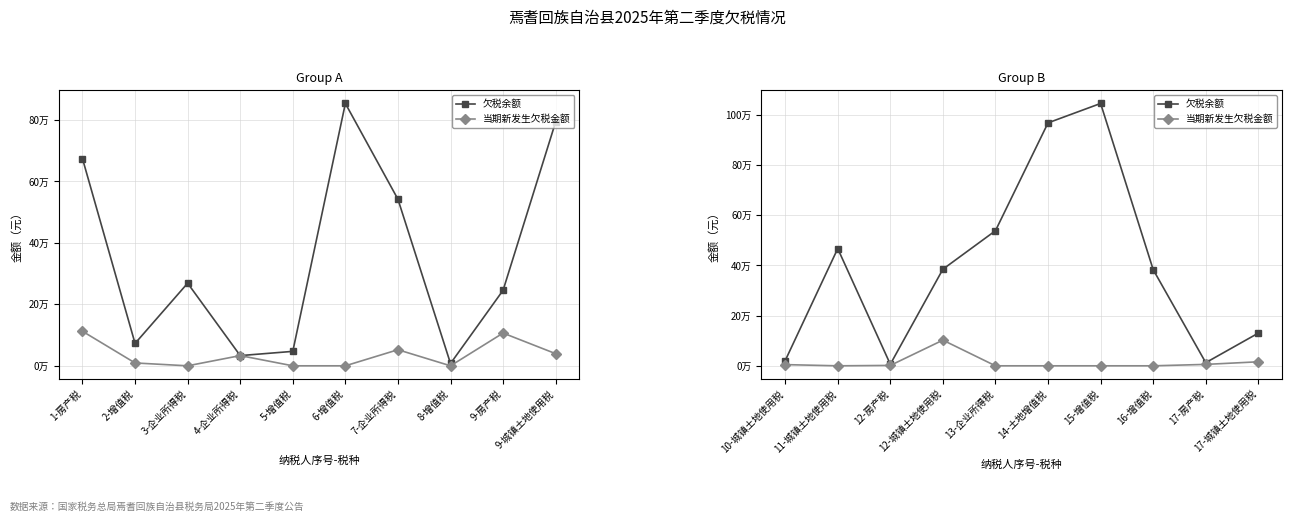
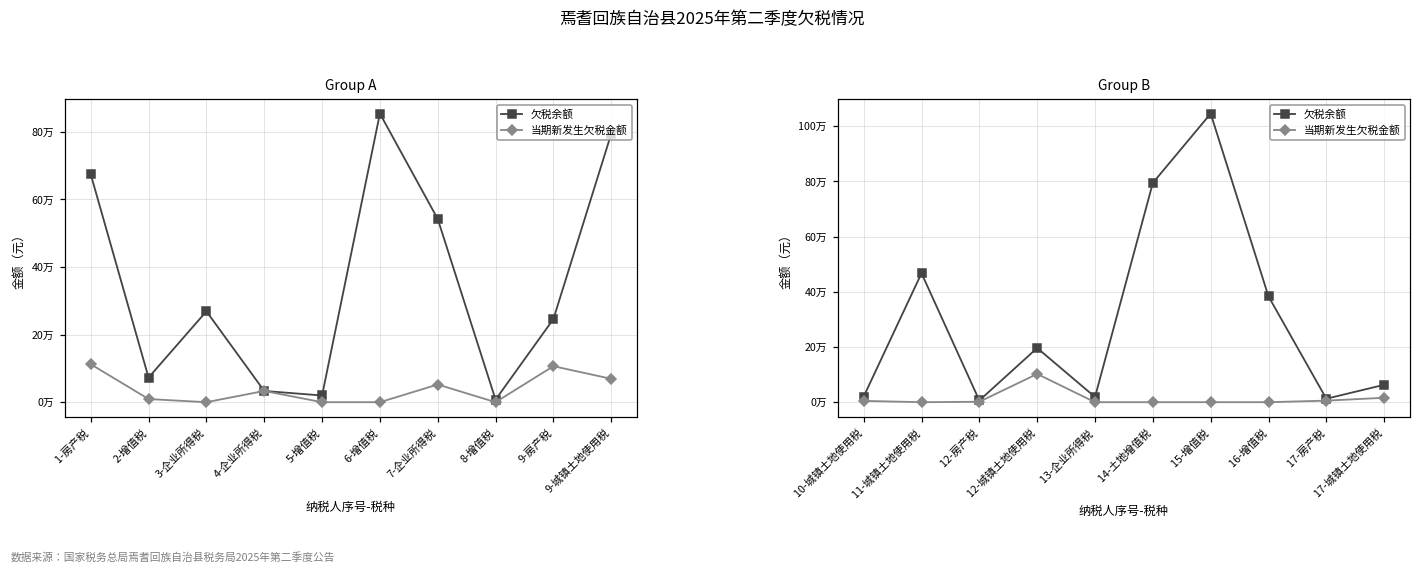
Group A, 欠税余额, 5-增值税: 5万 -> 2万
Group A, 当期新发生欠税金额, 9-城镇土地使用税: 4万 -> 7万
Group B, 欠税余额, 12-城镇土地使用税: 38万 -> 20万
Group B, 欠税余额, 13-企业所得税: 54万 -> 2万
Group B, 欠税余额, 14-土地增值税: 97万 -> 79万
Group B, 欠税余额, 17-城镇土地使用税: 13万 -> 6万
